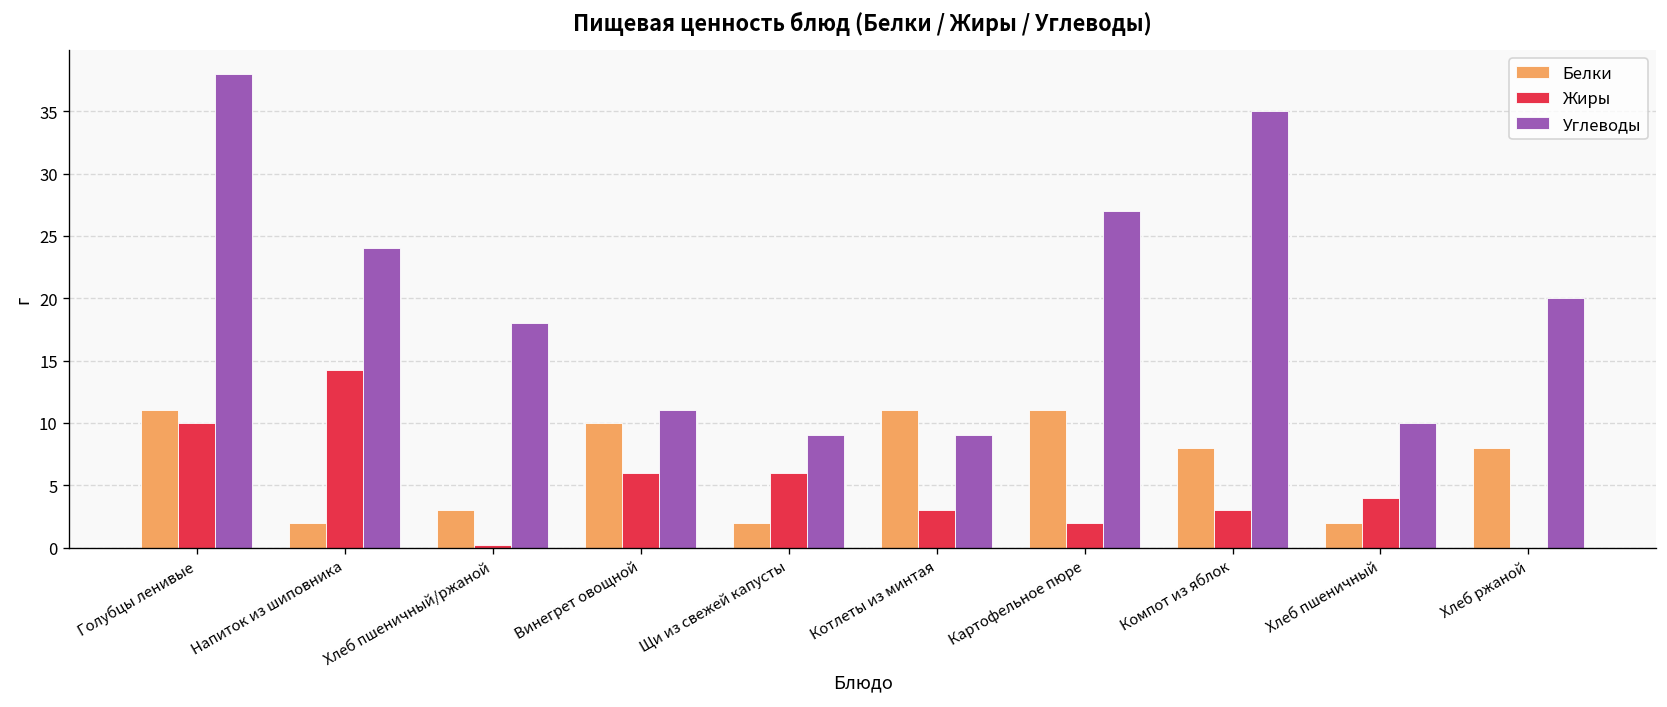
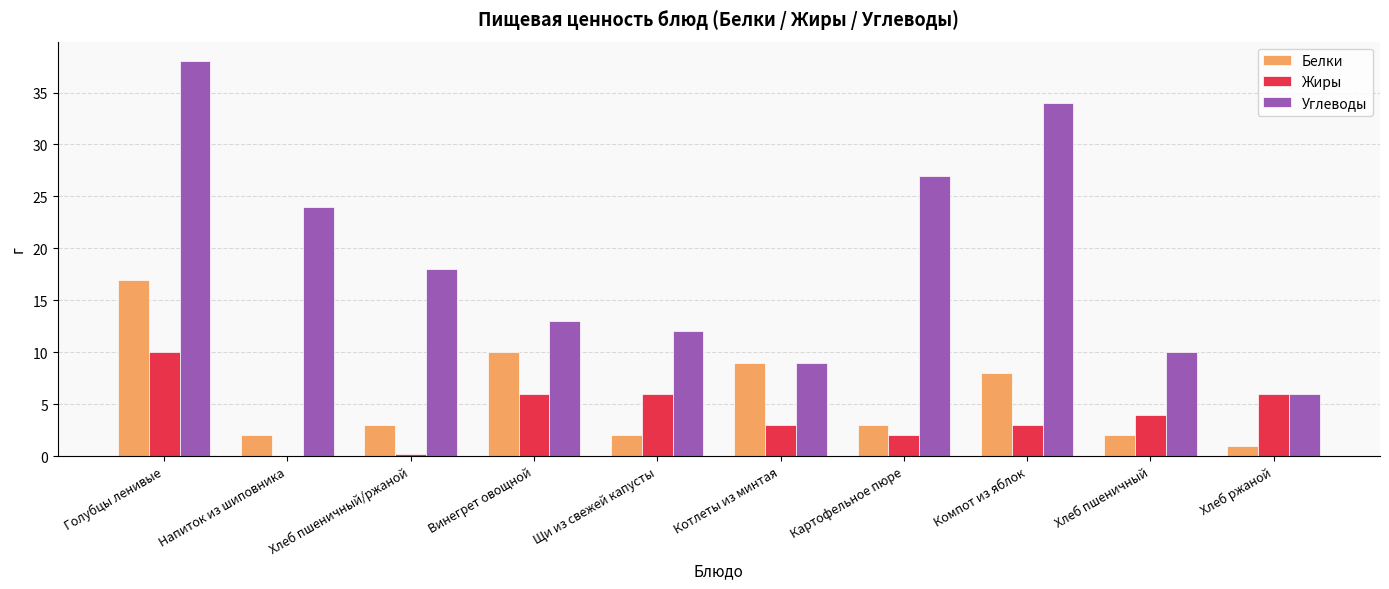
Белки, Голубцы ленивые: 11 -> 17
Жиры, Напиток из шиповника: 14.3 -> 0.0
Углеводы, Винегрет овощной: 11 -> 13
Углеводы, Щи из свежей капусты: 9 -> 12
Белки, Котлеты из минтая: 11 -> 9
Белки, Картофельное пюре: 11 -> 3
Углеводы, Компот из яблок: 35 -> 34
Белки, Хлеб ржаной: 8 -> 1
Жиры, Хлеб ржаной: 0 -> 6
Углеводы, Хлеб ржаной: 20 -> 6
